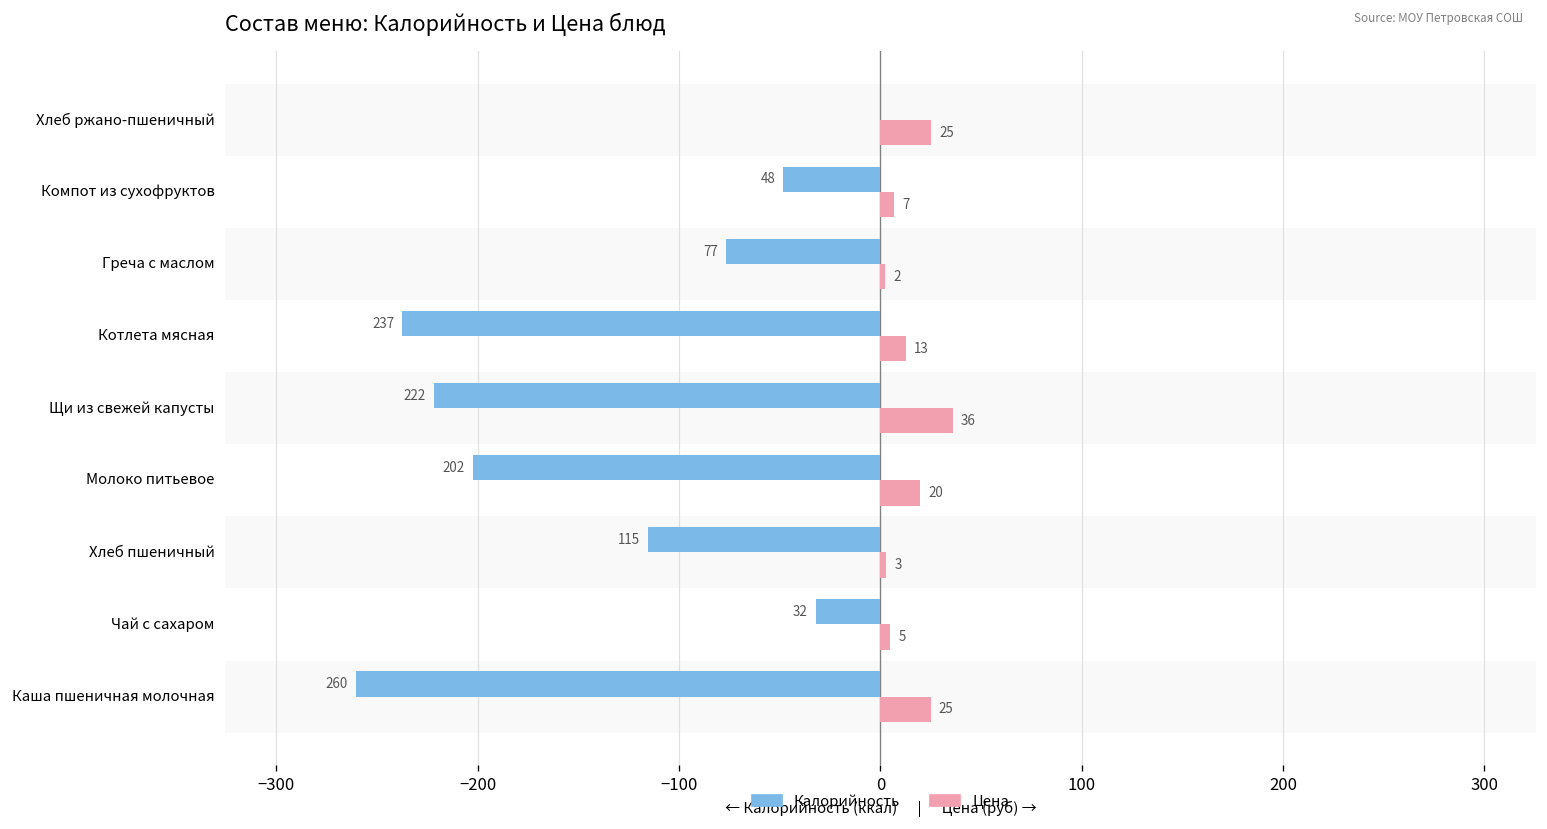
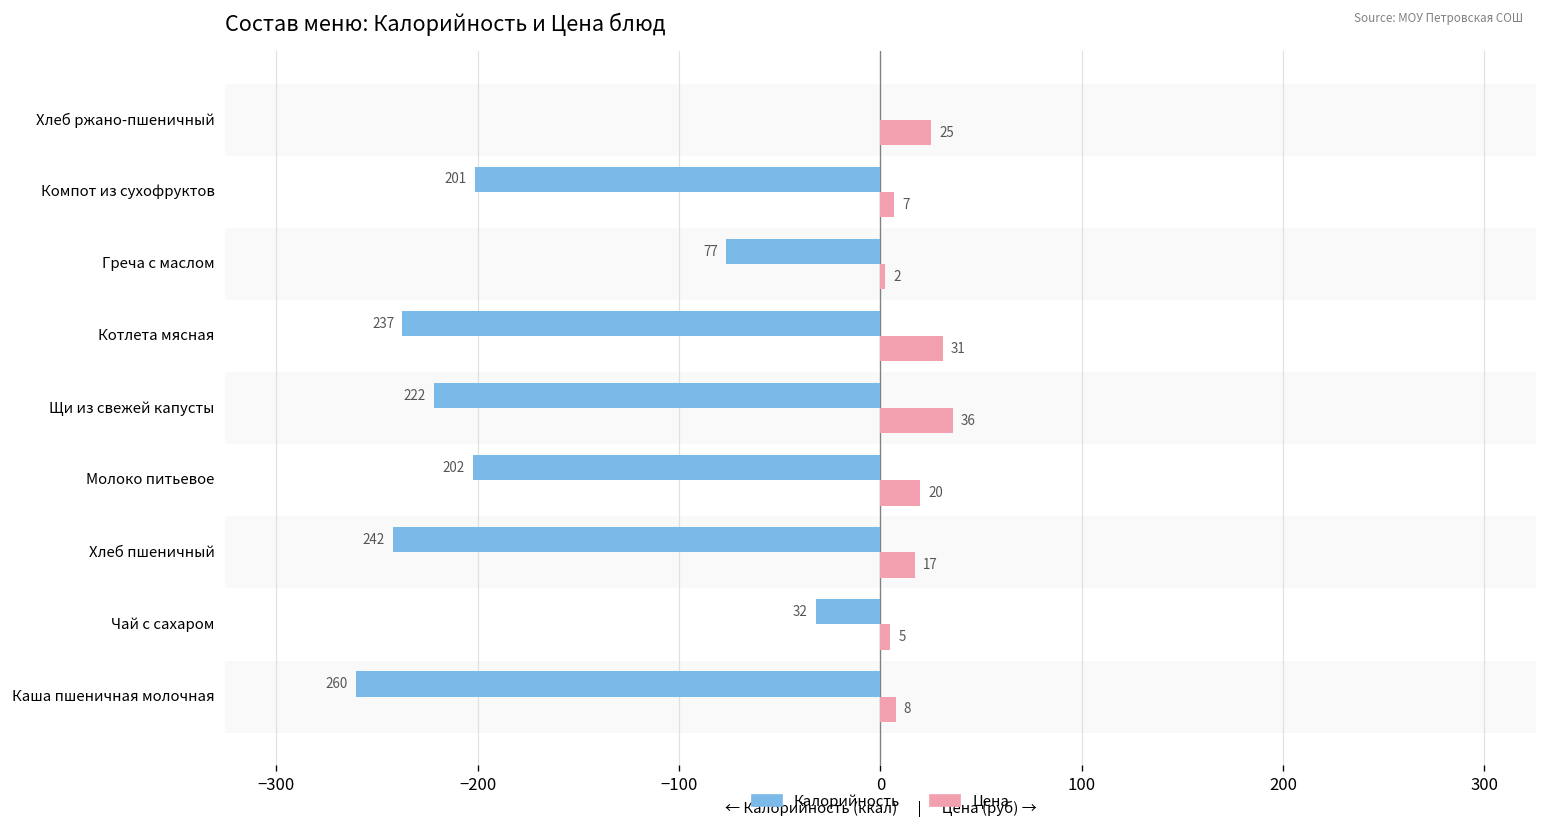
Калорийность, Компот из сухофруктов: 48 -> 201
Цена, Котлета мясная: 13 -> 31
Калорийность, Хлеб пшеничный: 115 -> 242
Цена, Хлеб пшеничный: 3 -> 17
Цена, Каша пшеничная молочная: 25 -> 8
